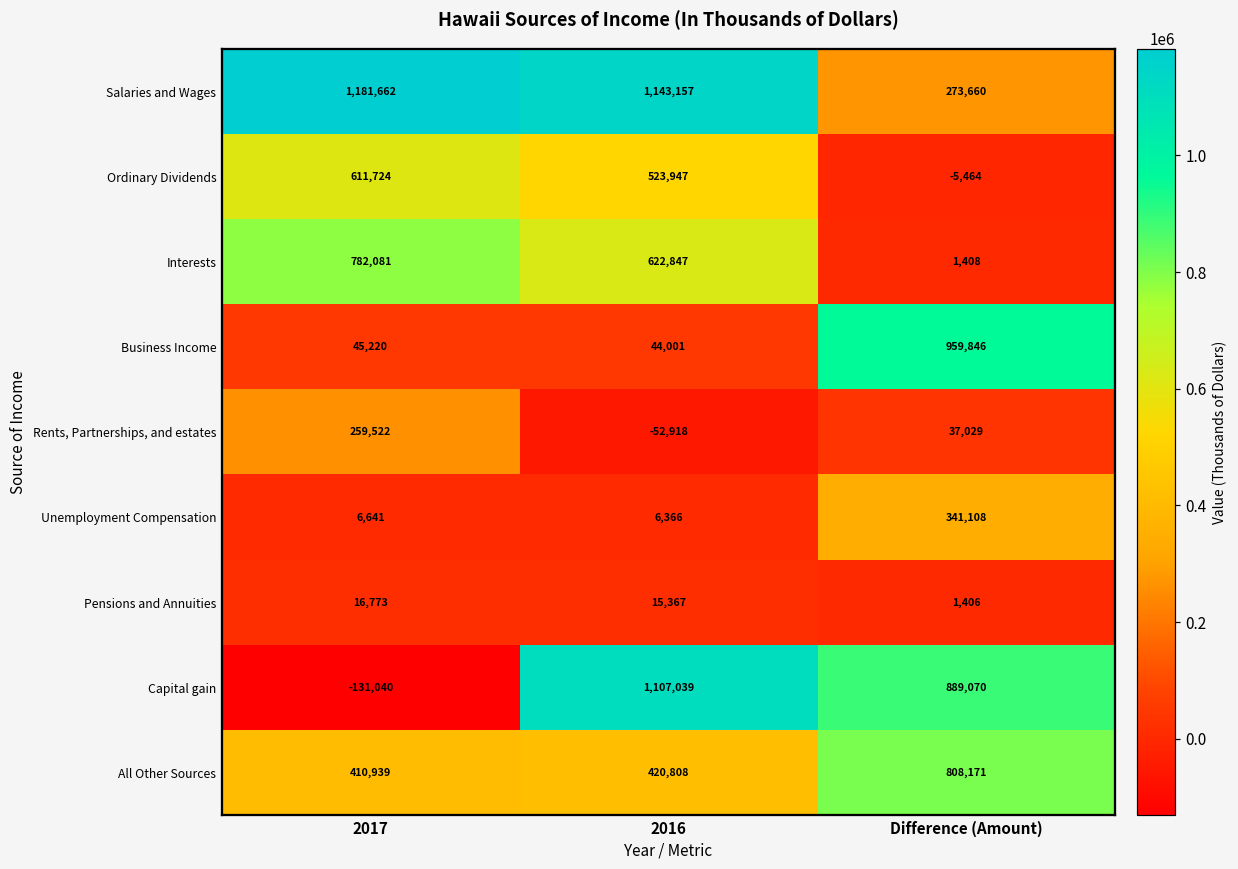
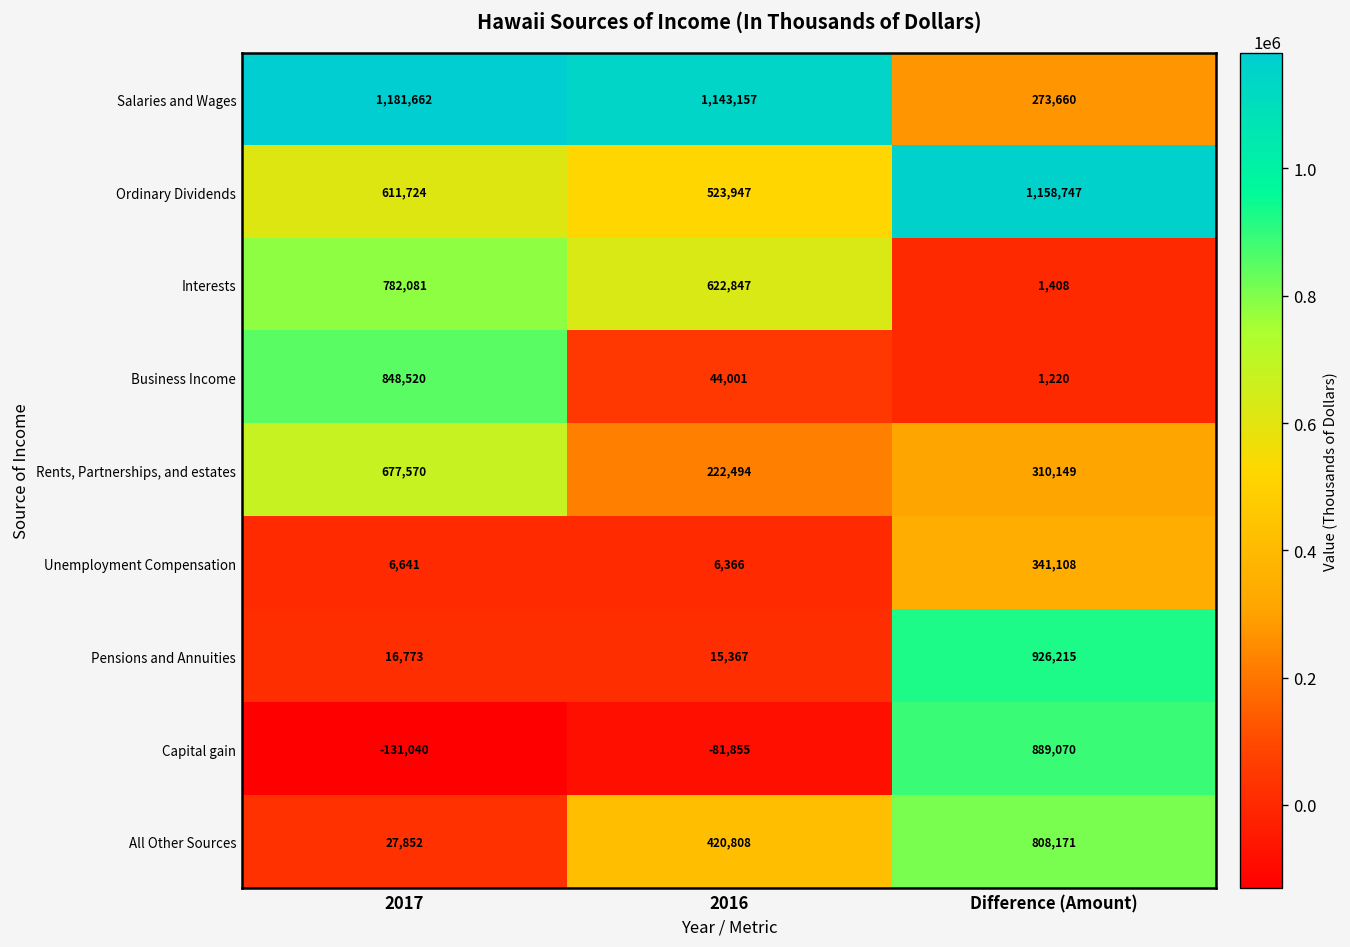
Ordinary Dividends, Difference (Amount): -5,464 -> 1,158,747
Business Income, 2017: 45,220 -> 848,520
Business Income, Difference (Amount): 959,846 -> 1,220
Rents, Partnerships, and estates, 2017: 259,522 -> 677,570
Rents, Partnerships, and estates, 2016: -52,918 -> 222,494
Rents, Partnerships, and estates, Difference (Amount): 37,029 -> 310,149
Pensions and Annuities, Difference (Amount): 1,406 -> 926,215
Capital gain, 2016: 1,107,039 -> -81,855
All Other Sources, 2017: 410,939 -> 27,852
